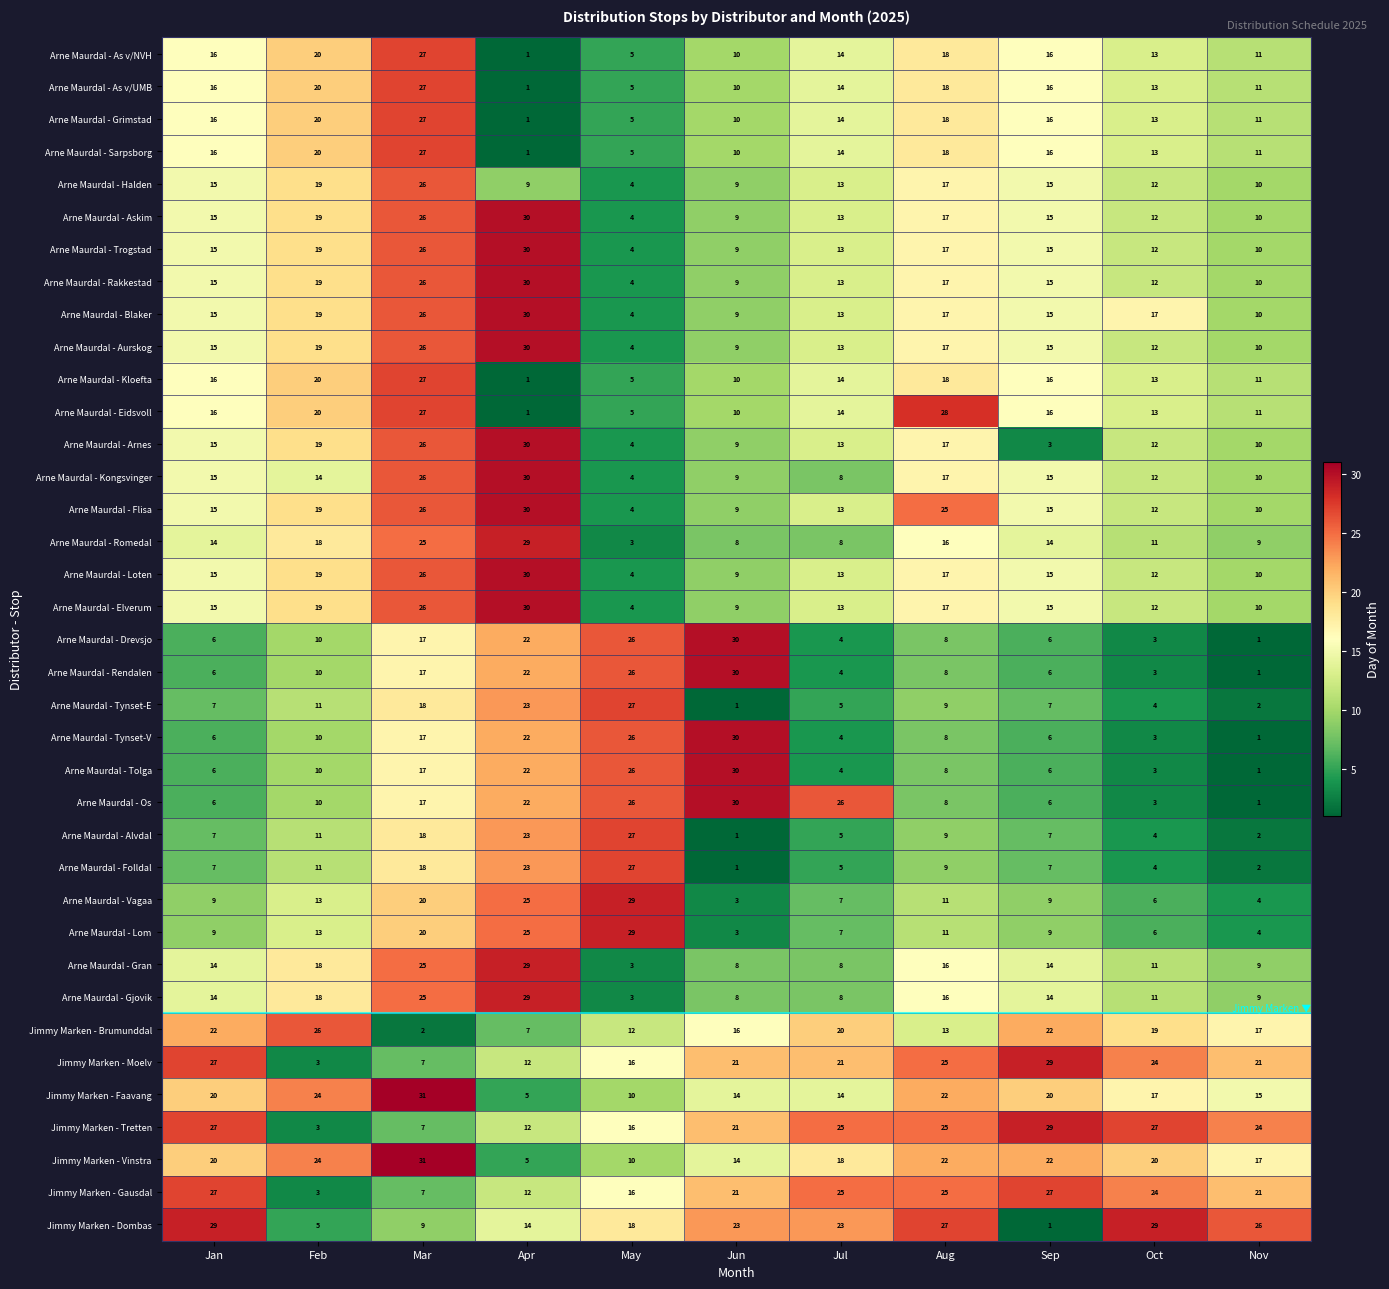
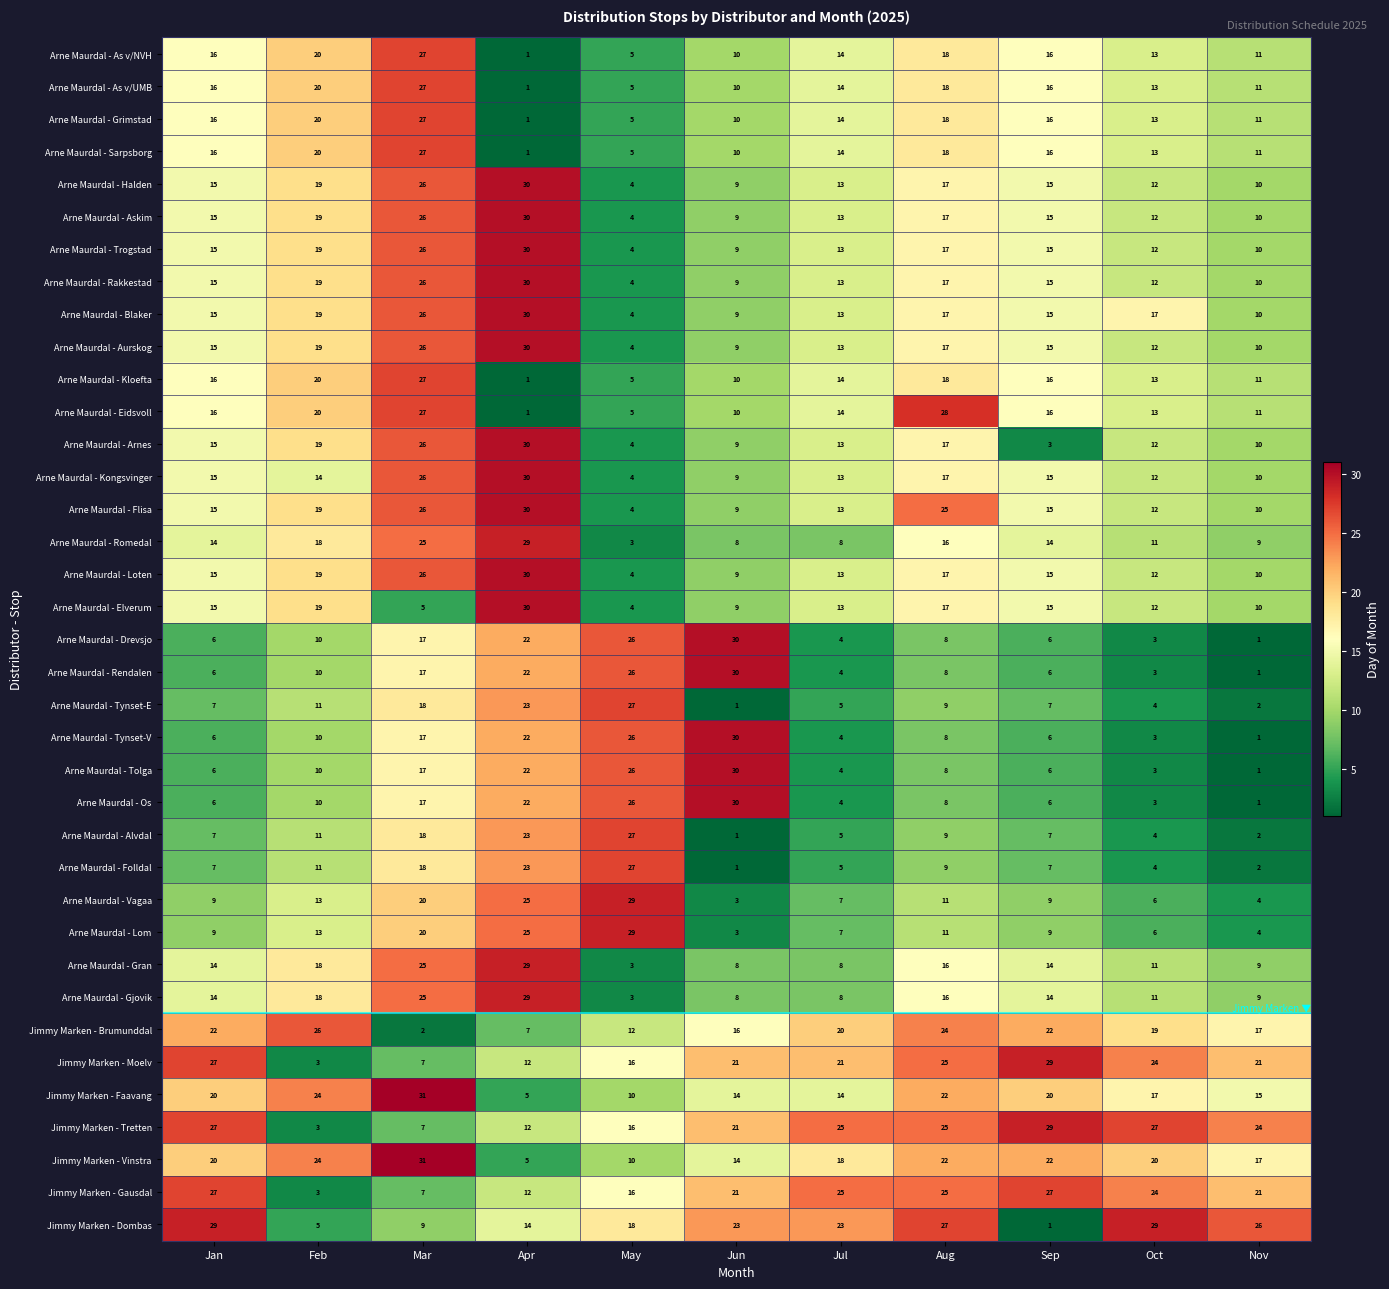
Arne Maurdal - Halden, Apr: 9 -> 30
Arne Maurdal - Kongsvinger, Jul: 8 -> 13
Arne Maurdal - Elverum, Mar: 26 -> 5
Arne Maurdal - Os, Jul: 26 -> 4
Jimmy Marken - Brumunddal, Aug: 13 -> 24
